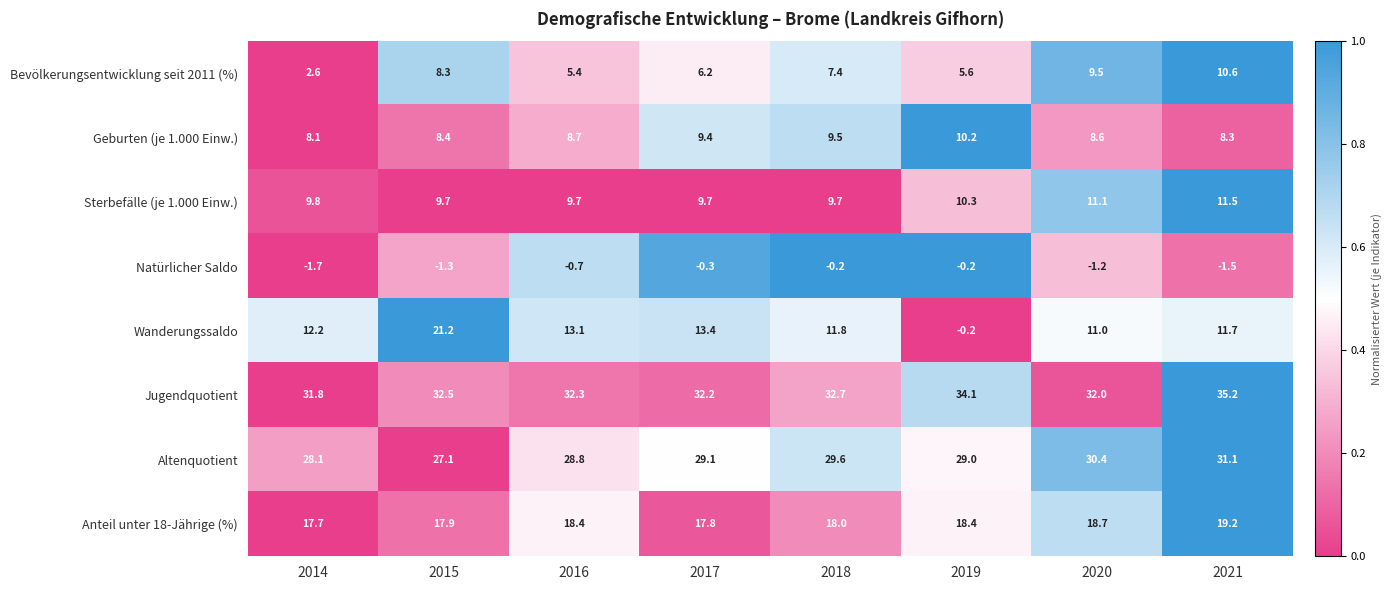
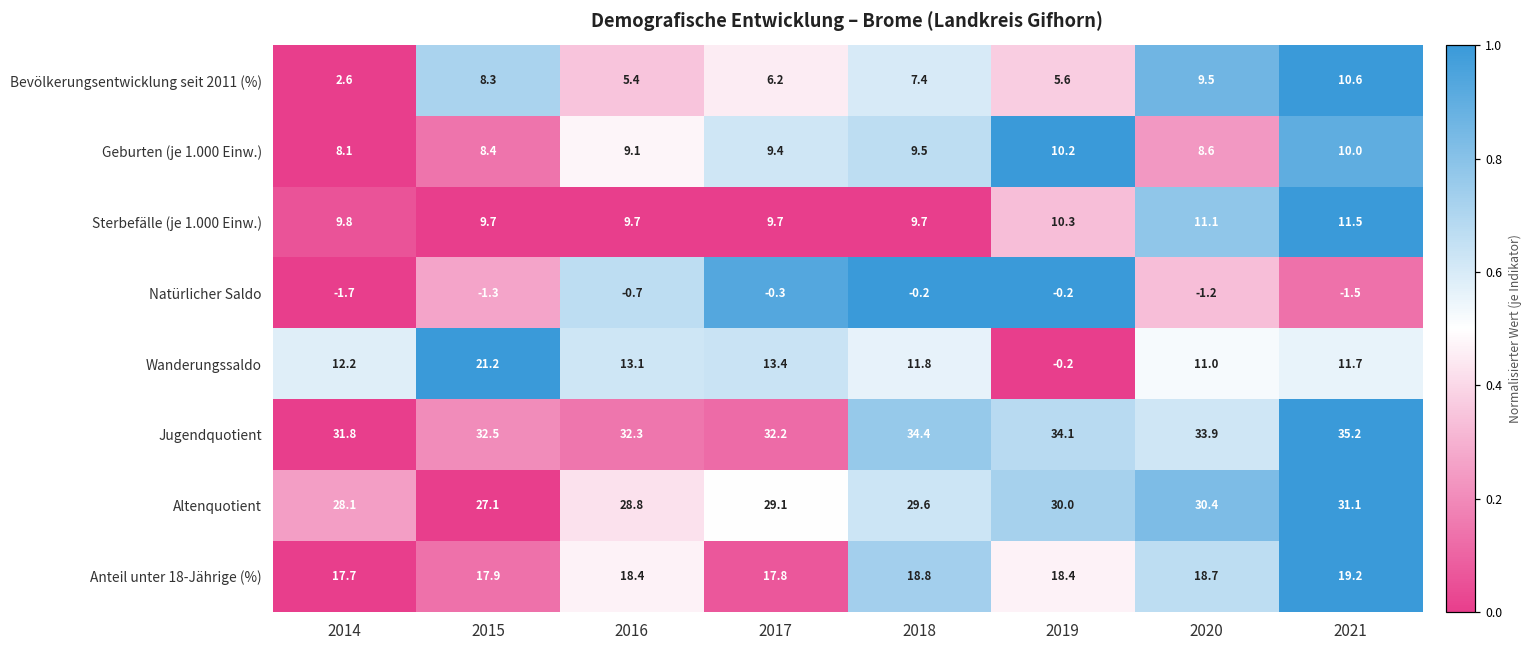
Geburten (je 1.000 Einw.), 2016: 8.7 -> 9.1
Geburten (je 1.000 Einw.), 2021: 8.3 -> 10.0
Jugendquotient, 2018: 32.7 -> 34.4
Jugendquotient, 2020: 32.0 -> 33.9
Altenquotient, 2019: 29.0 -> 30.0
Anteil unter 18-Jährige (%), 2018: 18.0 -> 18.8
